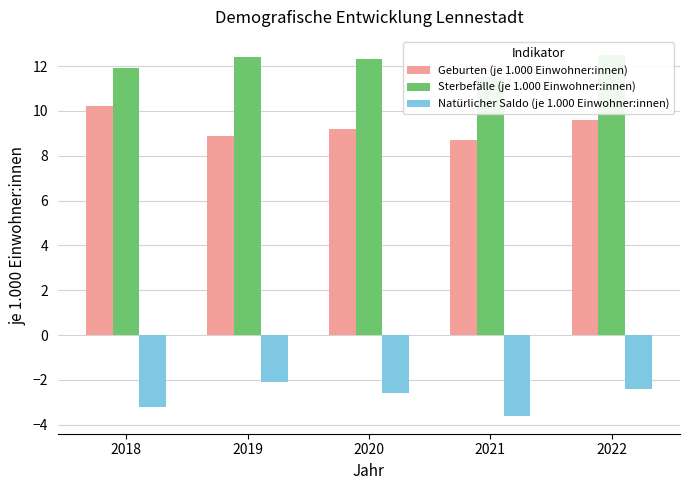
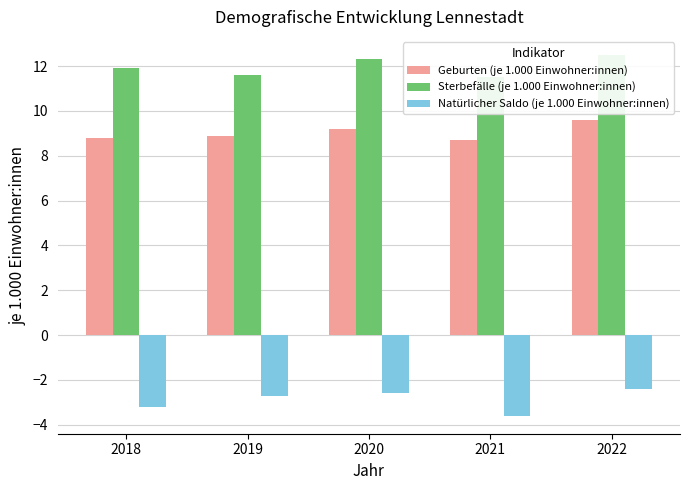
Geburten (je 1.000 Einwohner:innen), 2018: 10.2 -> 8.8
Sterbefälle (je 1.000 Einwohner:innen), 2019: 12.4 -> 11.6
Natürlicher Saldo (je 1.000 Einwohner:innen), 2019: -2.1 -> -2.7
